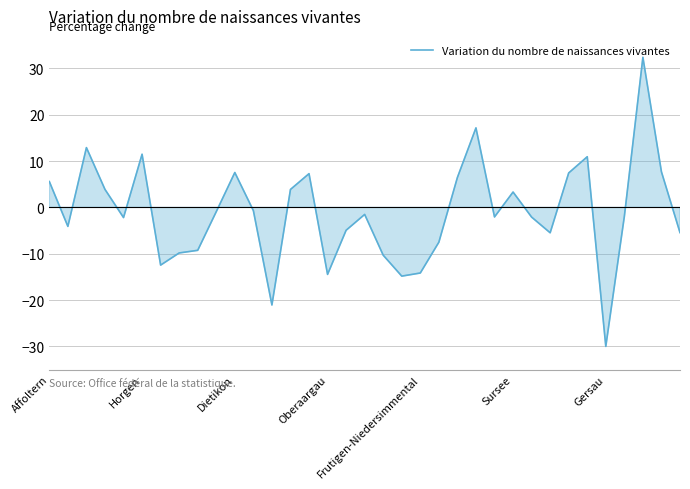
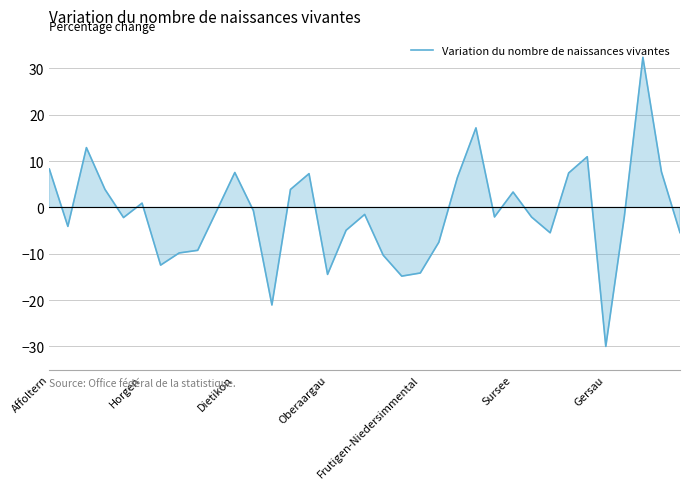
Affoltern: 6 -> 8
Horgen: 11 -> 1
